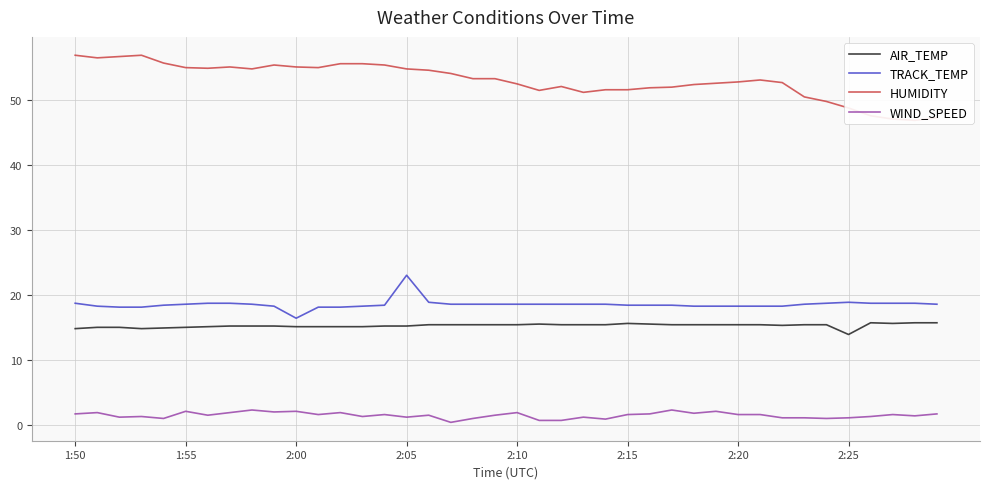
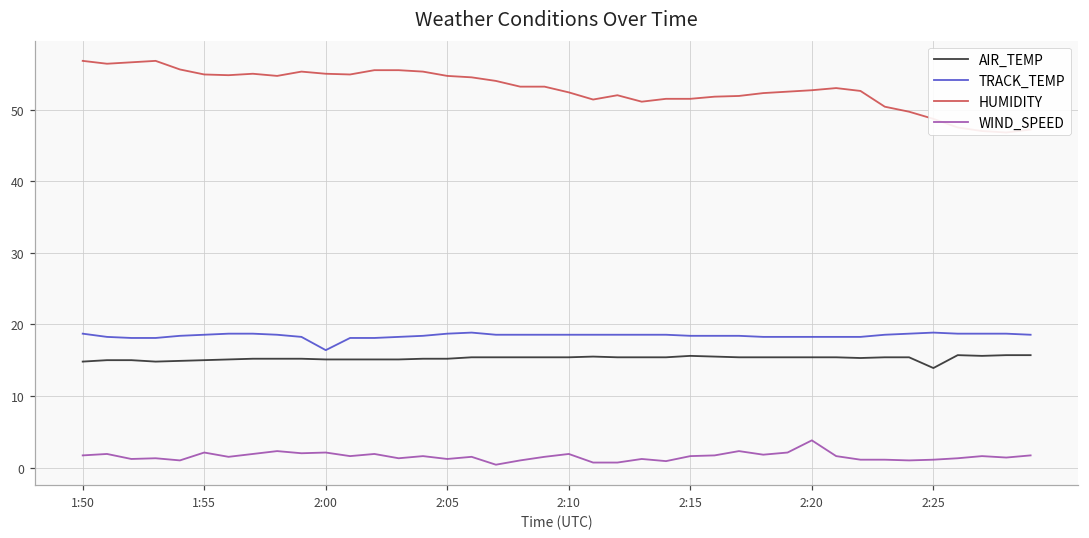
TRACK_TEMP, 2:05: 23 -> 19
WIND_SPEED, 2:20: 2 -> 4
